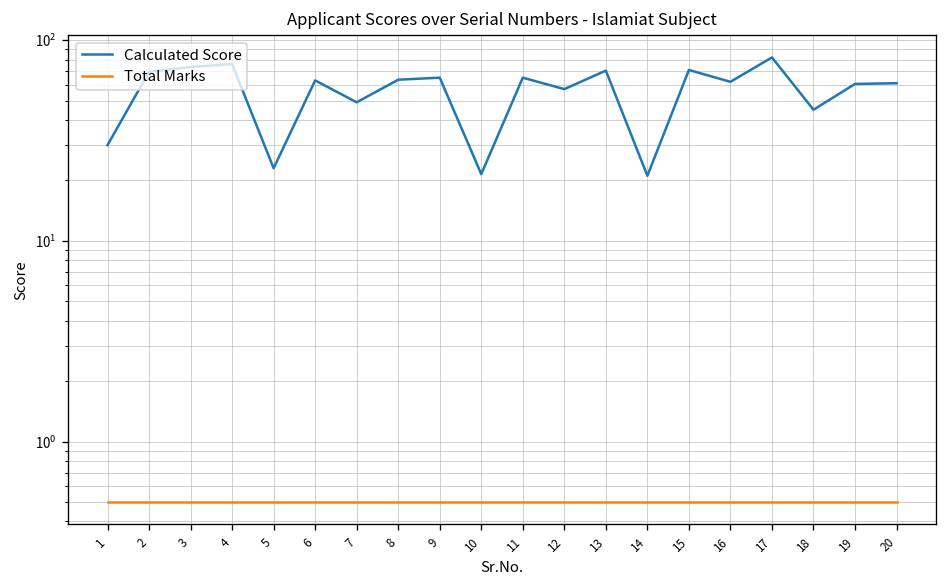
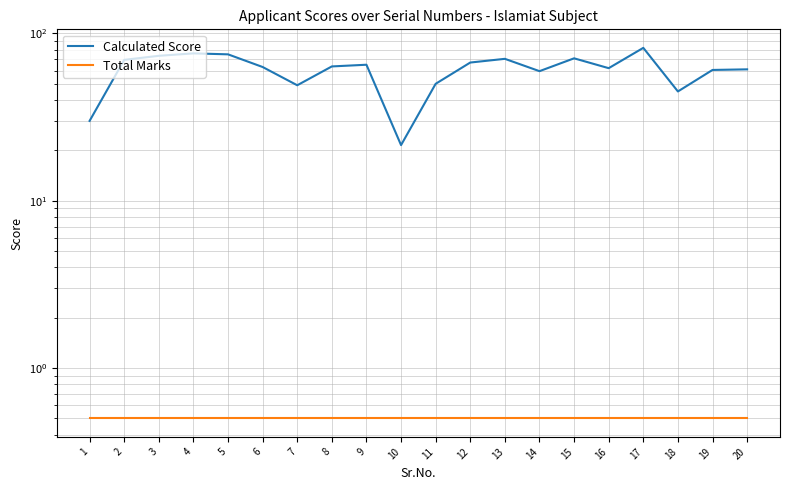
Calculated Score, 5: 23 -> 80
Calculated Score, 11: 65 -> 50
Calculated Score, 12: 57 -> 67
Calculated Score, 14: 21 -> 60
